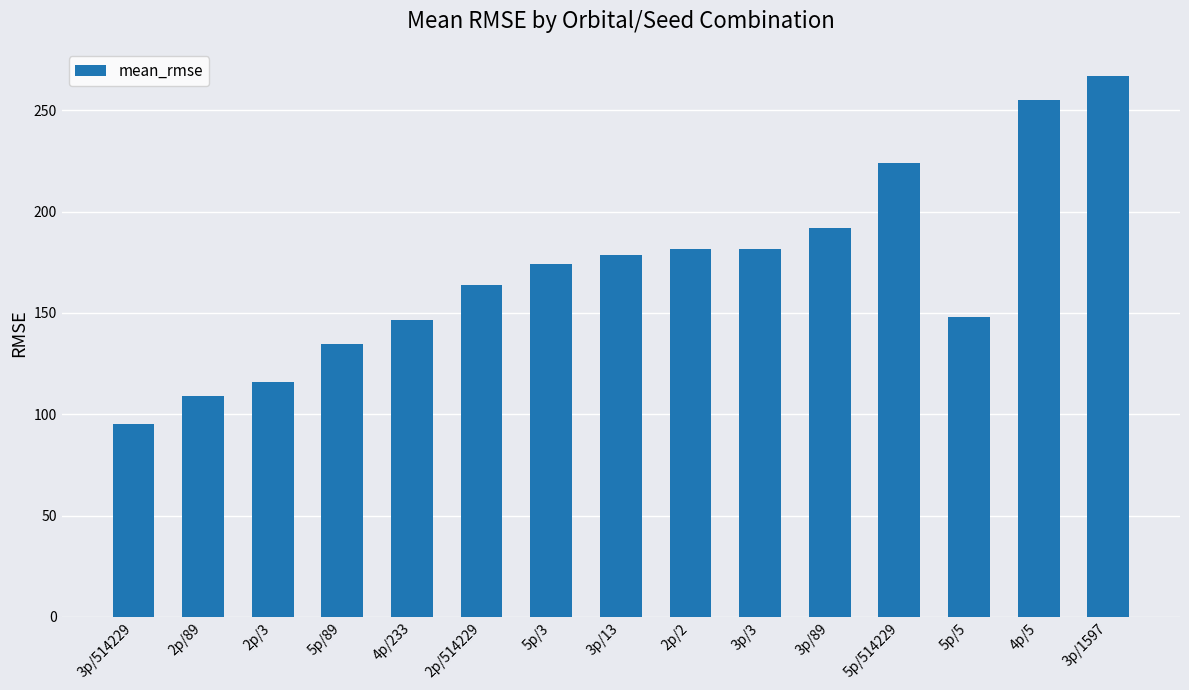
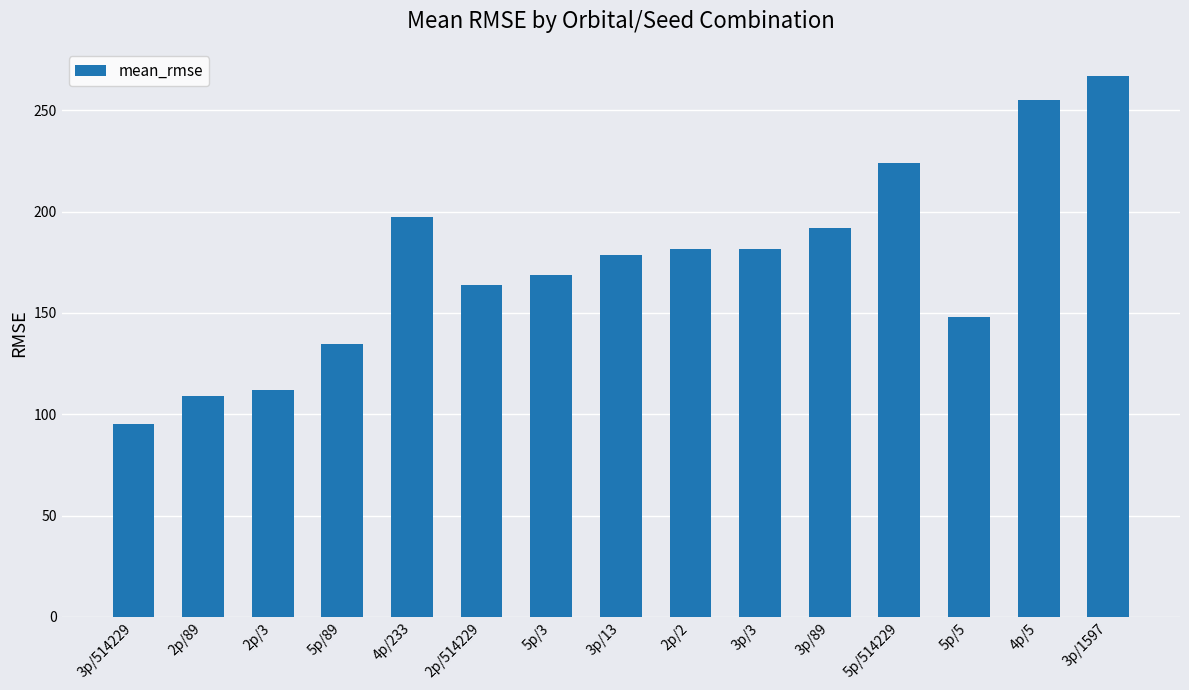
2p/3: 116 -> 112
4p/233: 146 -> 197
5p/3: 174 -> 169
